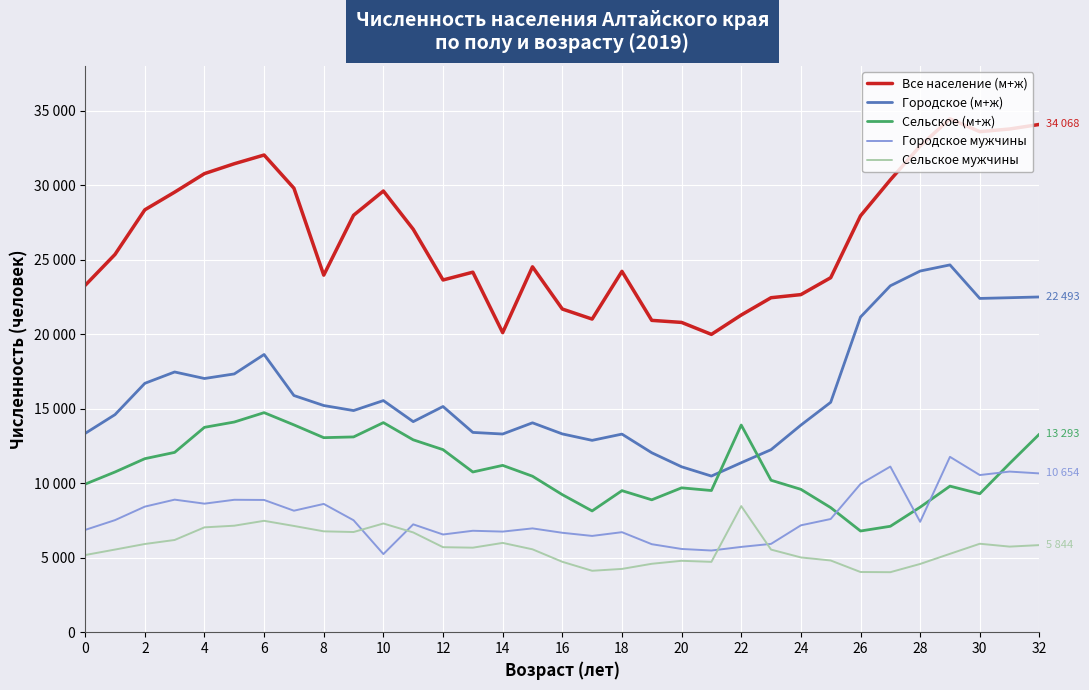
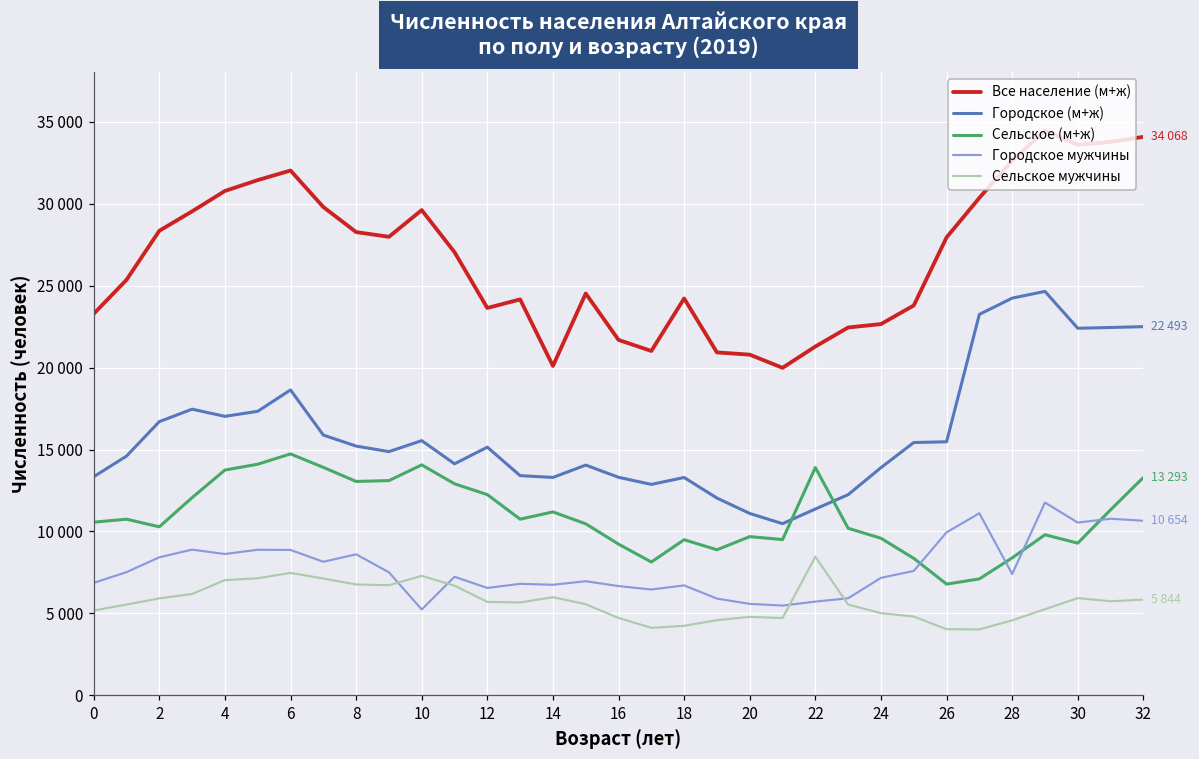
Сельское (м+ж), 0: 9900 -> 10600
Сельское (м+ж), 2: 11600 -> 10300
Все население (м+ж), 8: 24000 -> 28300
Городское (м+ж), 26: 21100 -> 15500
